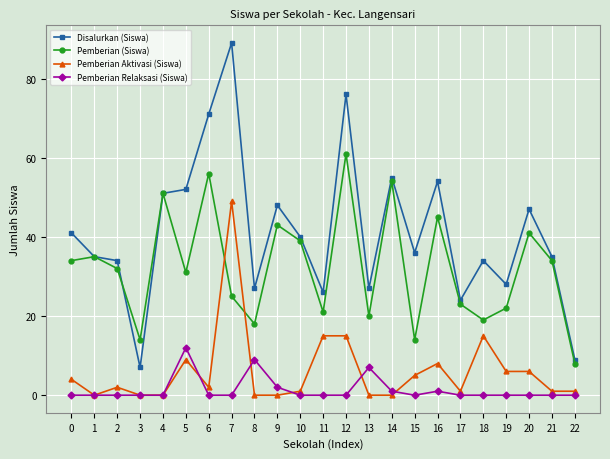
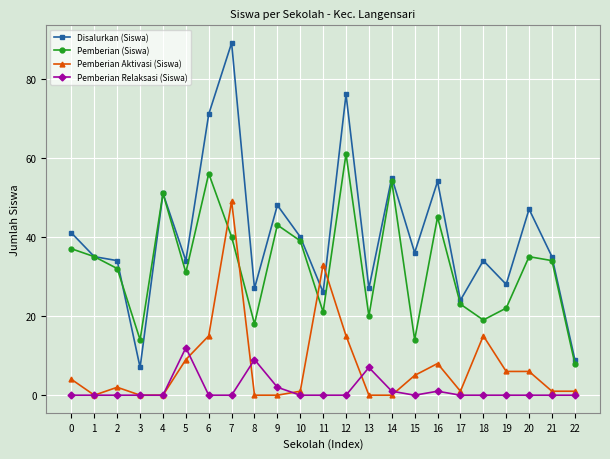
Pemberian (Siswa), 0: 34 -> 37
Disalurkan (Siswa), 5: 52 -> 34
Pemberian Aktivasi (Siswa), 6: 2 -> 15
Pemberian (Siswa), 7: 25 -> 40
Pemberian Aktivasi (Siswa), 11: 15 -> 33
Pemberian (Siswa), 20: 41 -> 35
